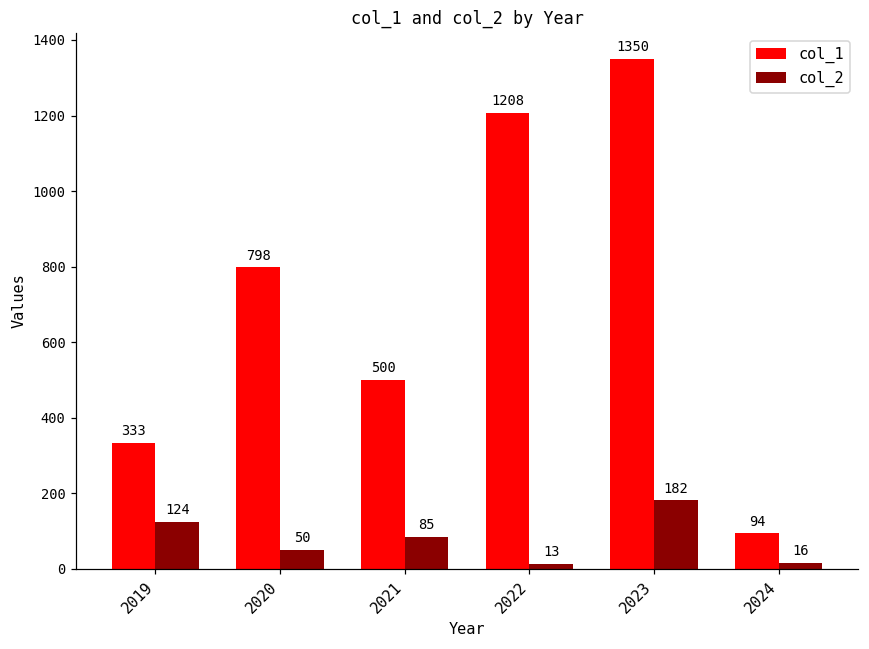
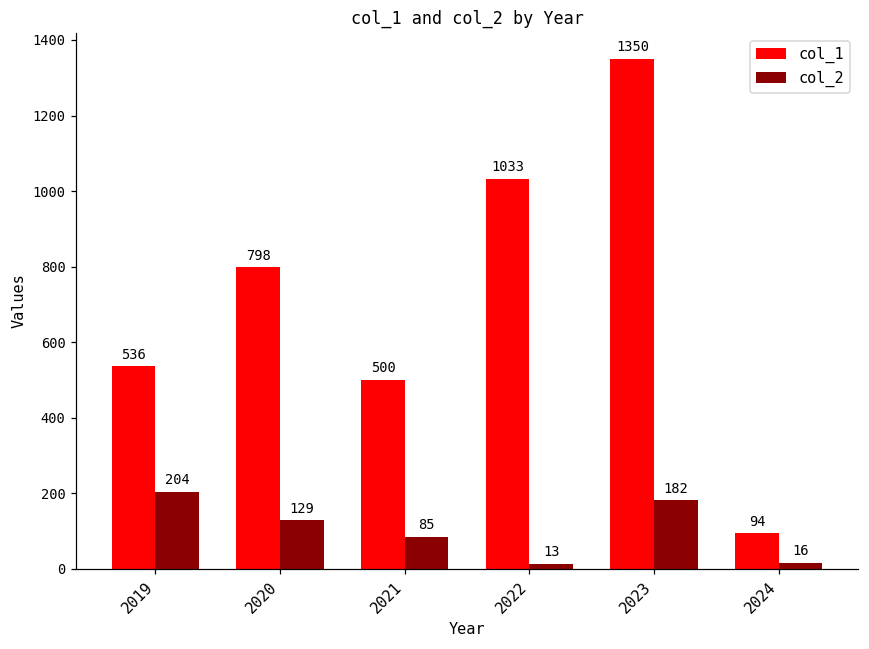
col_1, 2019: 333 -> 536
col_2, 2019: 124 -> 204
col_2, 2020: 50 -> 129
col_1, 2022: 1208 -> 1033
